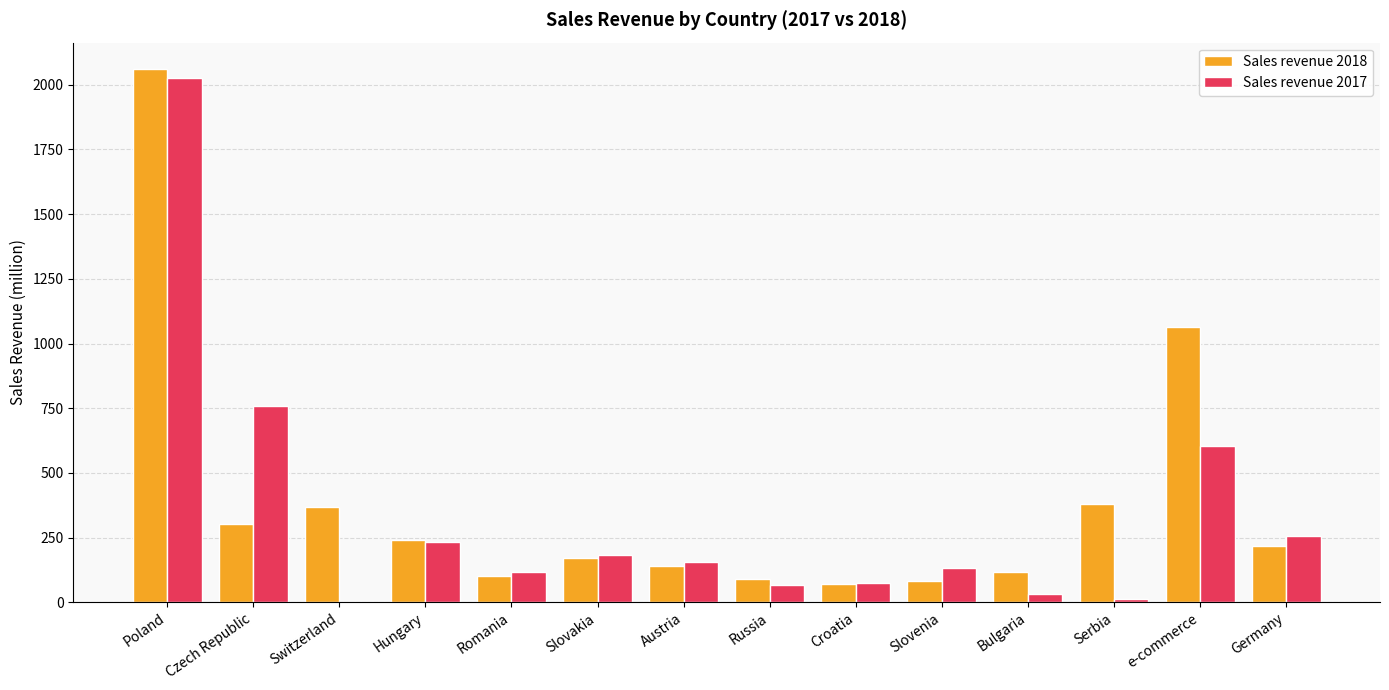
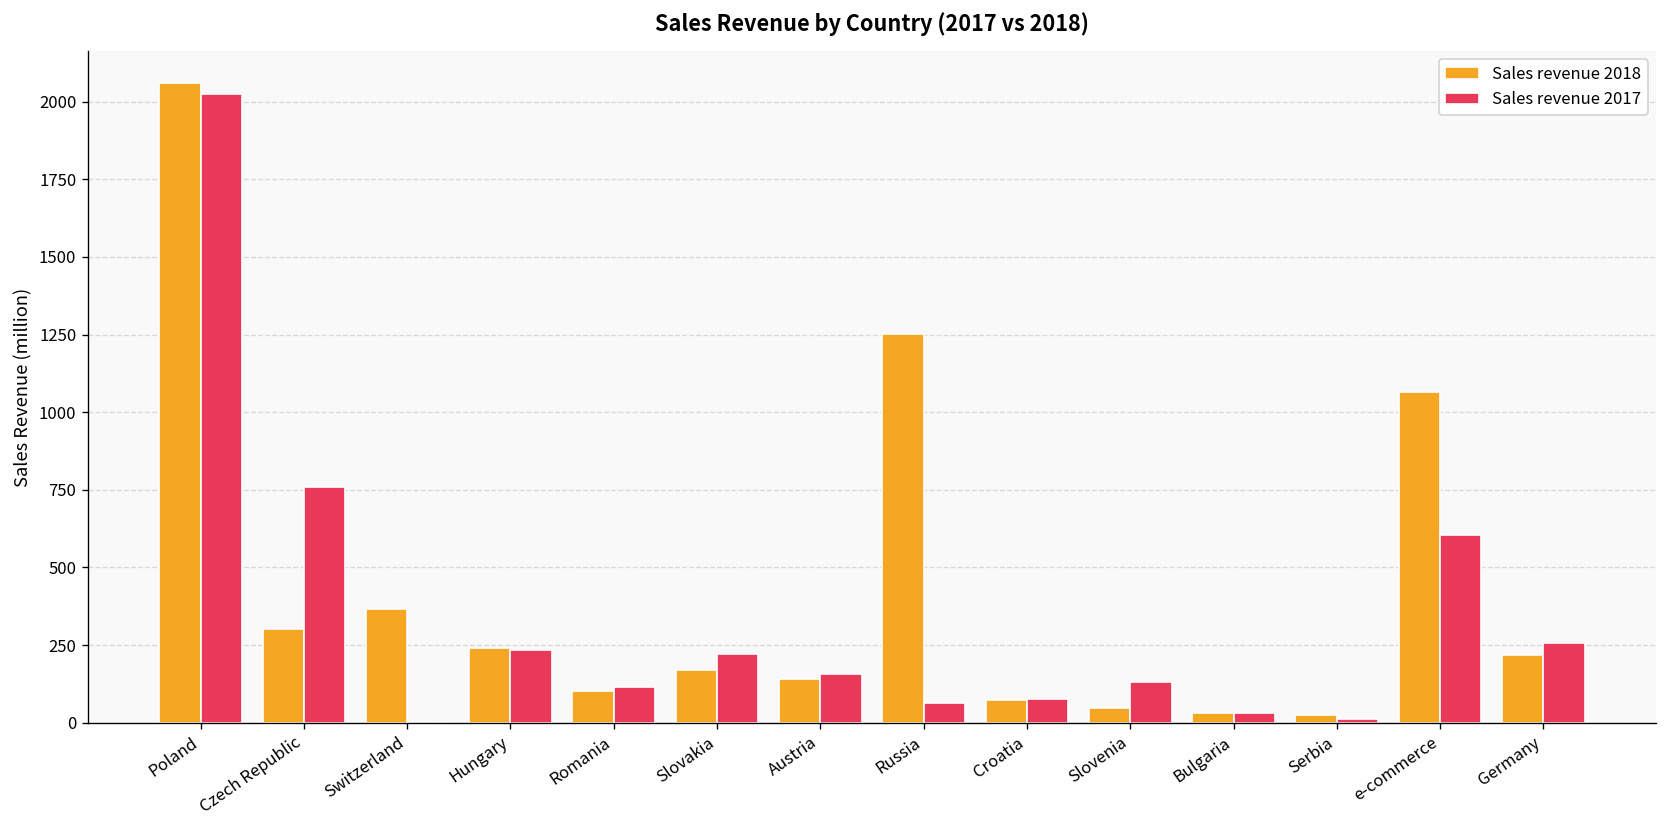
Sales revenue 2017, Slovakia: 180 -> 220
Sales revenue 2018, Russia: 90 -> 1250
Sales revenue 2018, Slovenia: 80 -> 50
Sales revenue 2018, Bulgaria: 120 -> 30
Sales revenue 2018, Serbia: 380 -> 20
